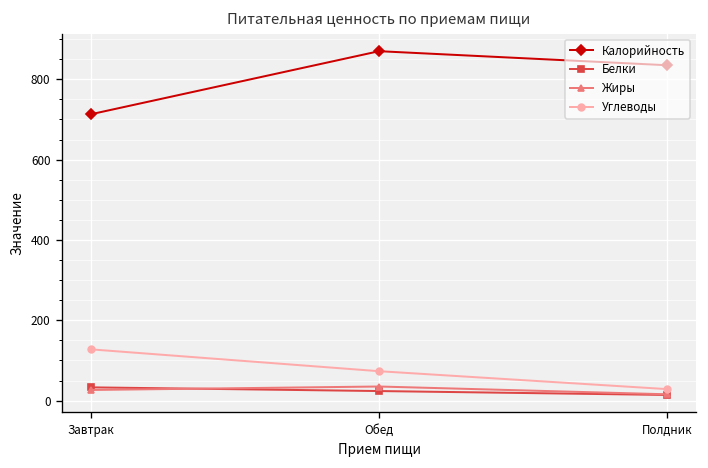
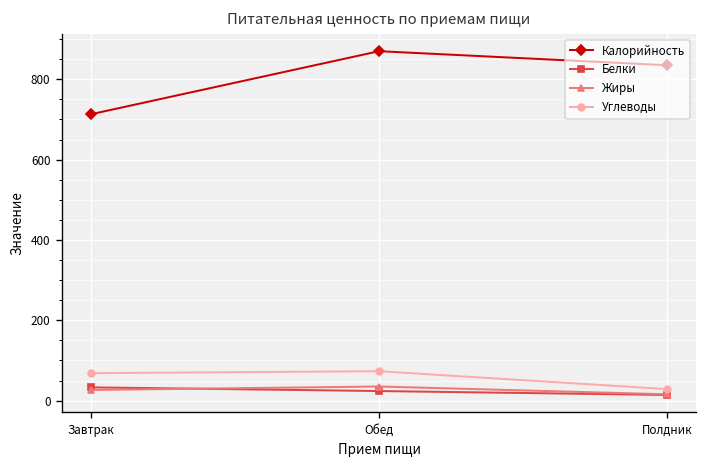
Углеводы, Завтрак: 130 -> 70
